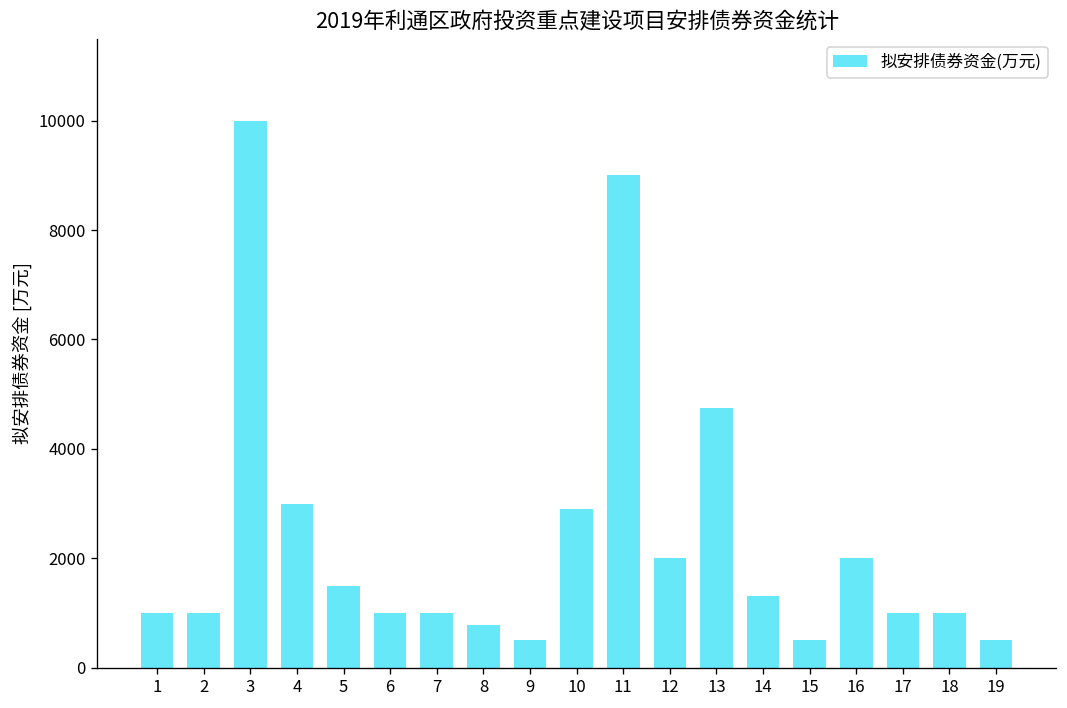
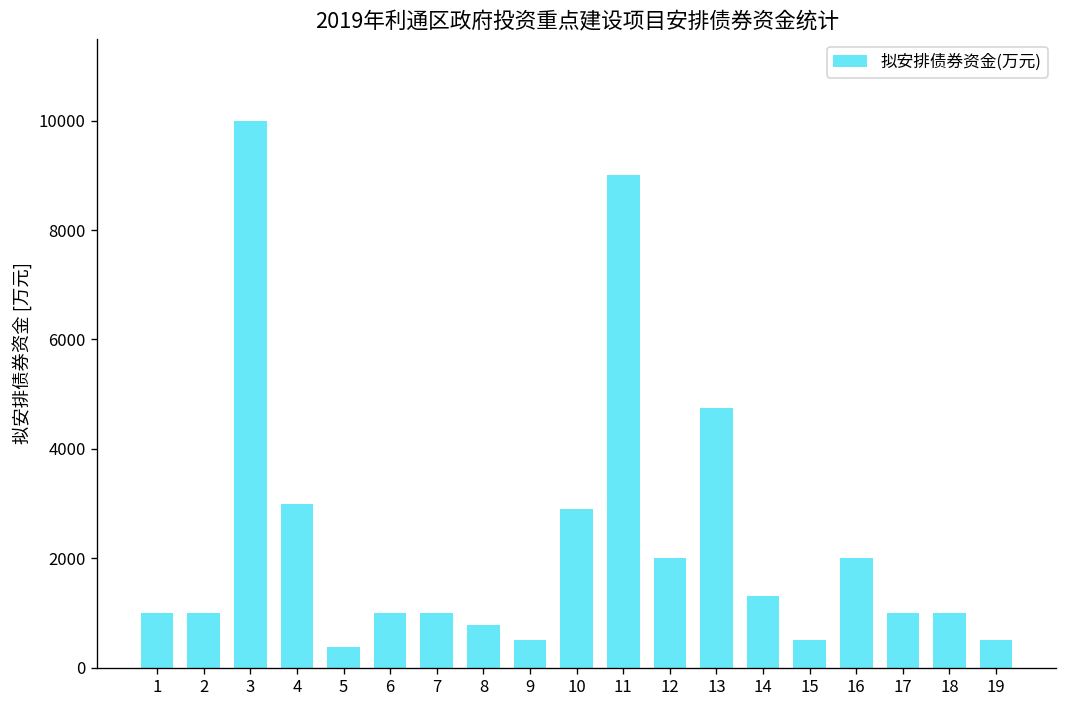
5: 1500 -> 400
